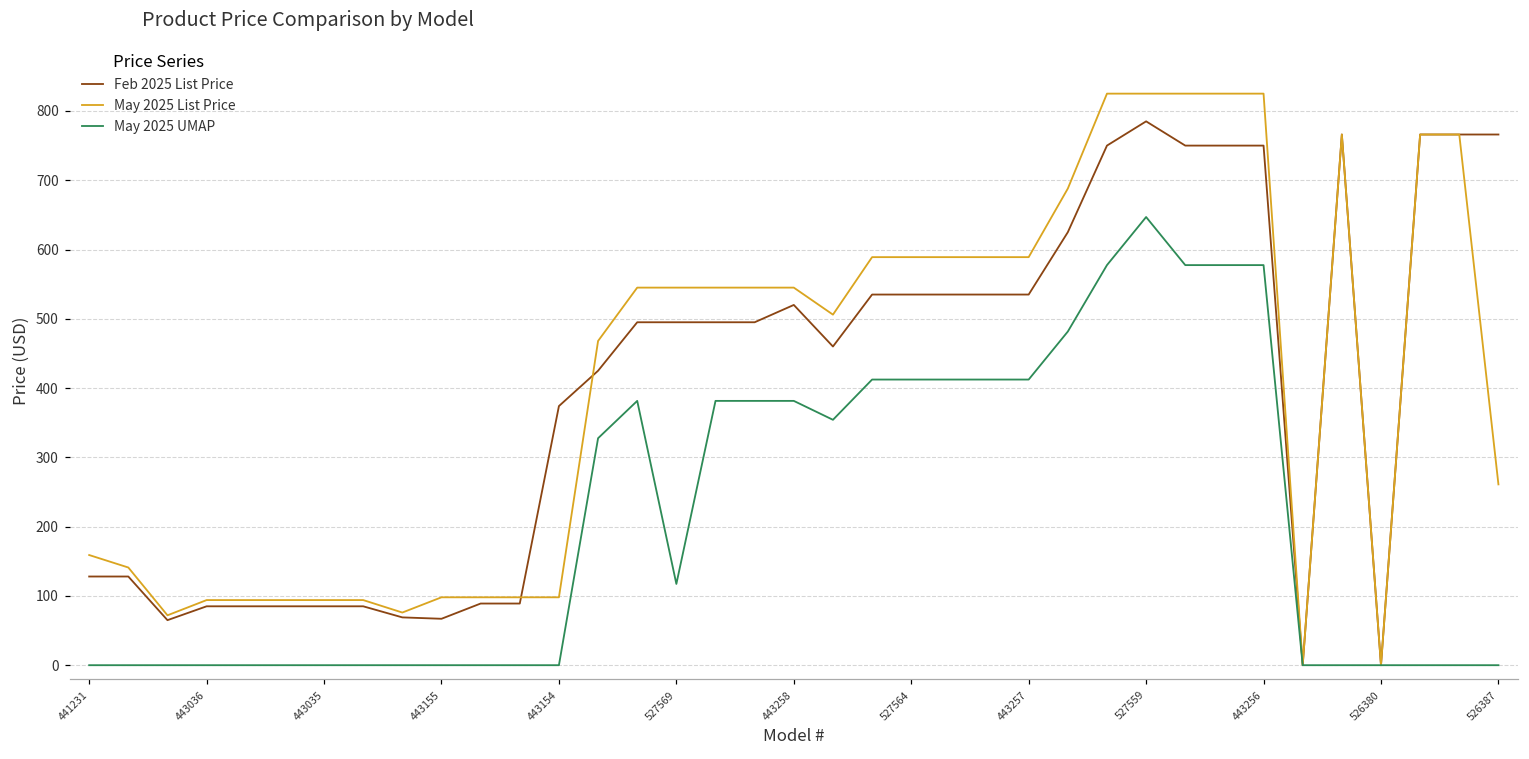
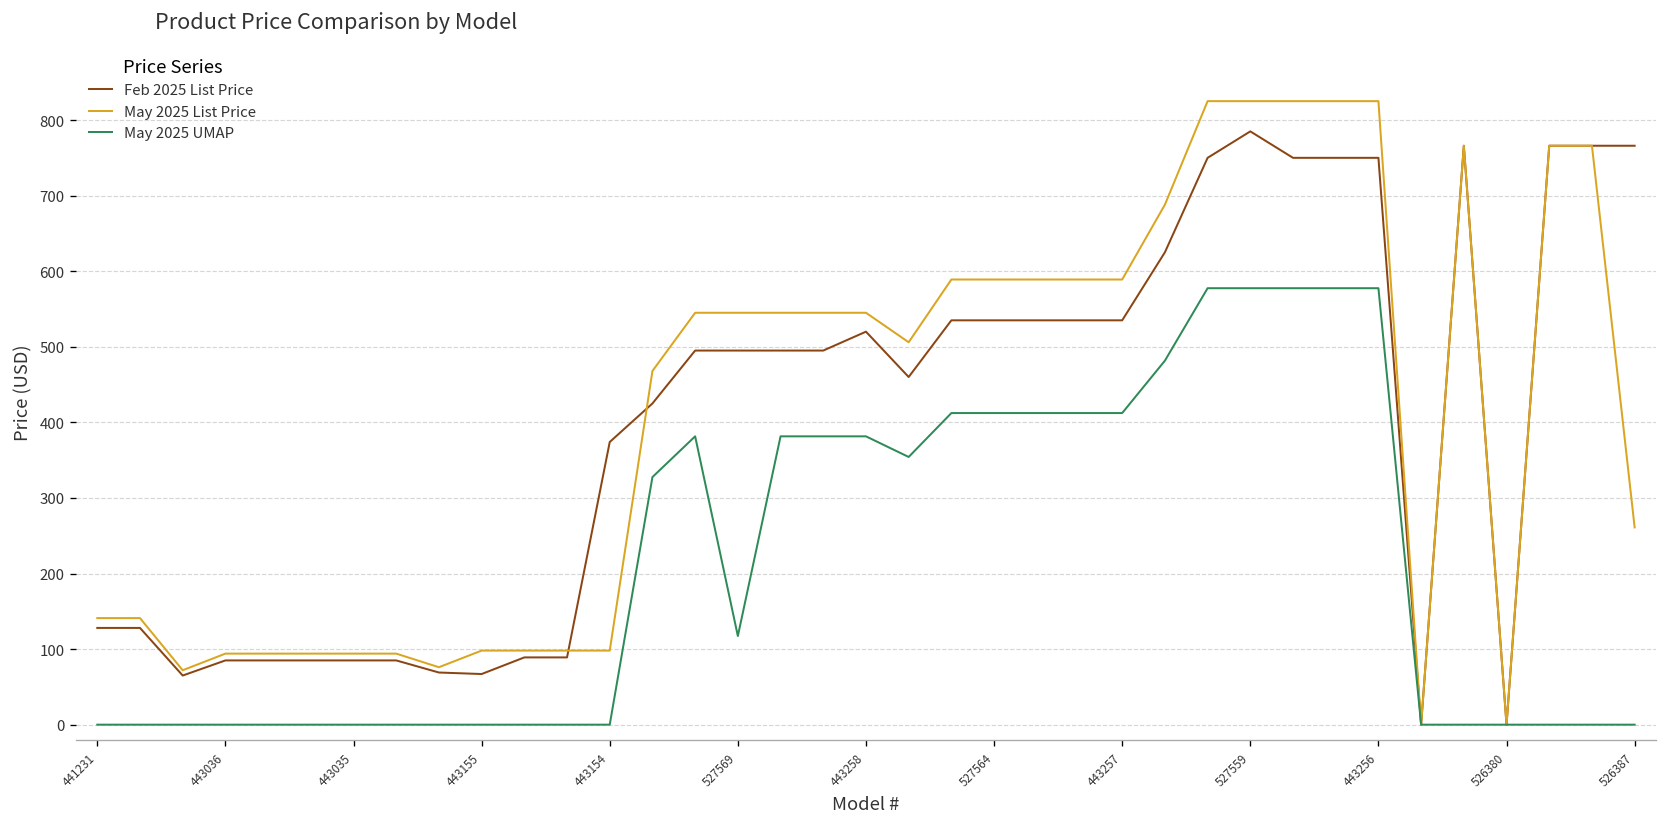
May 2025 List Price, 441231: 160 -> 140
May 2025 UMAP, 527559: 650 -> 580
